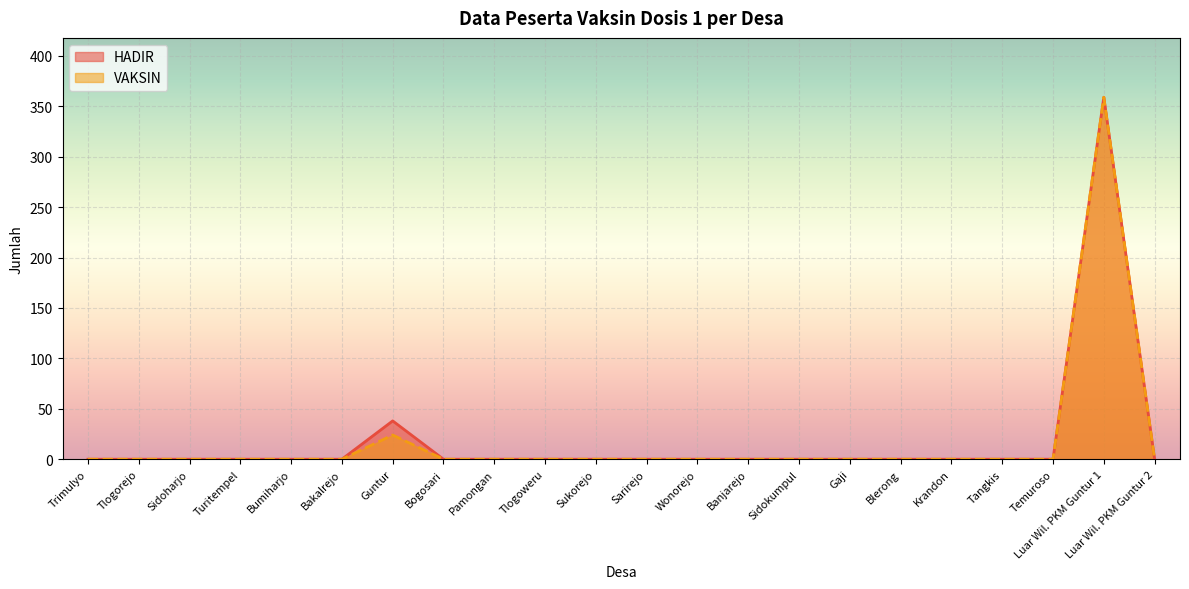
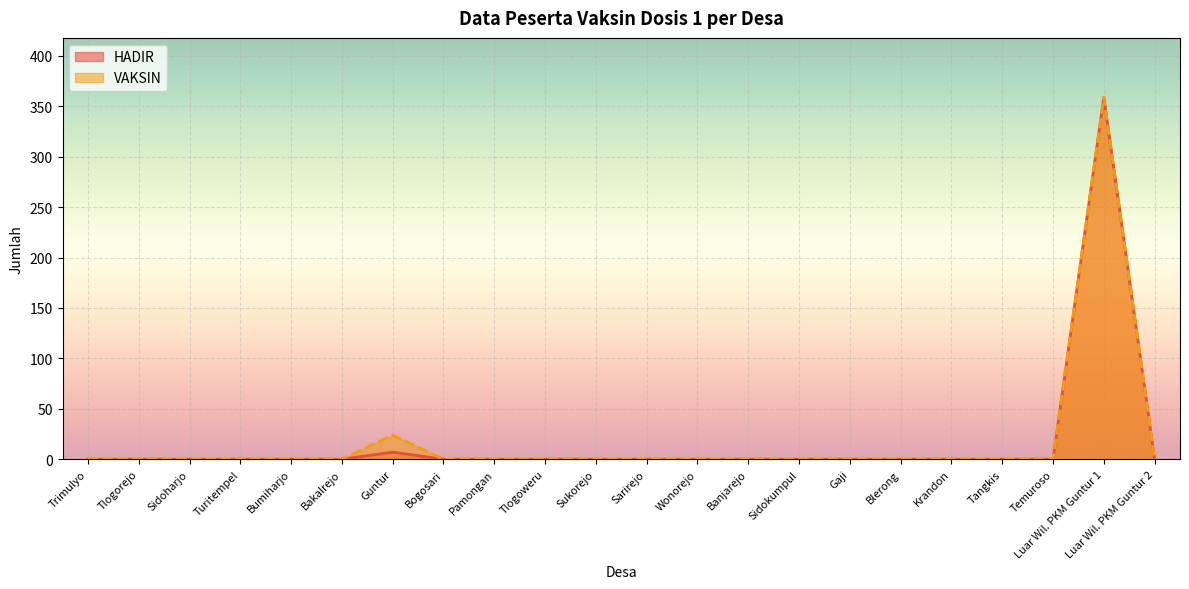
HADIR, Guntur: 38 -> 7
